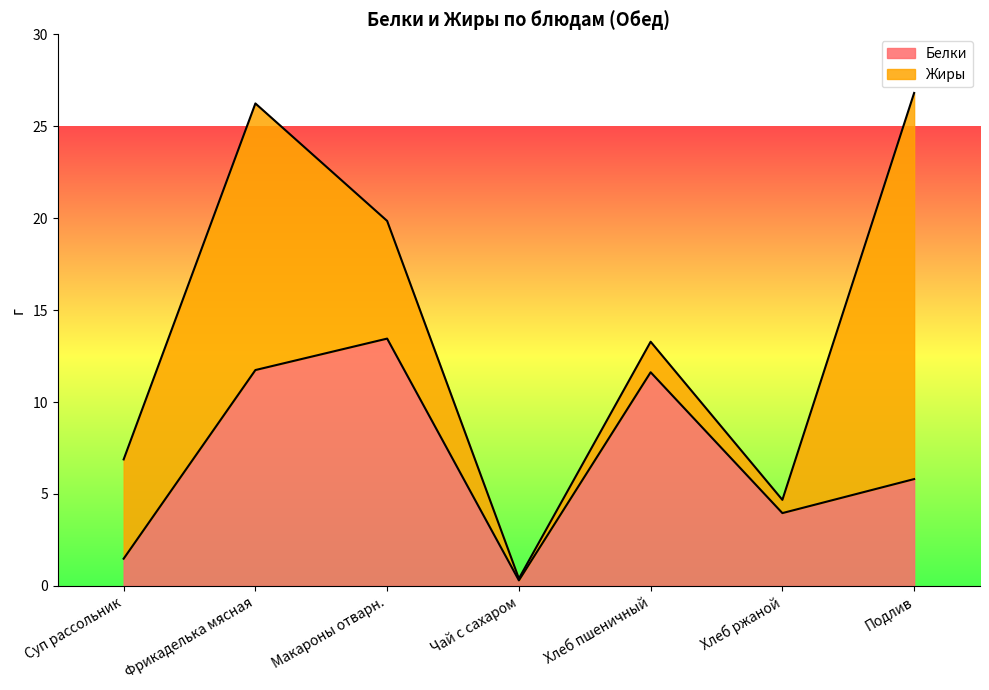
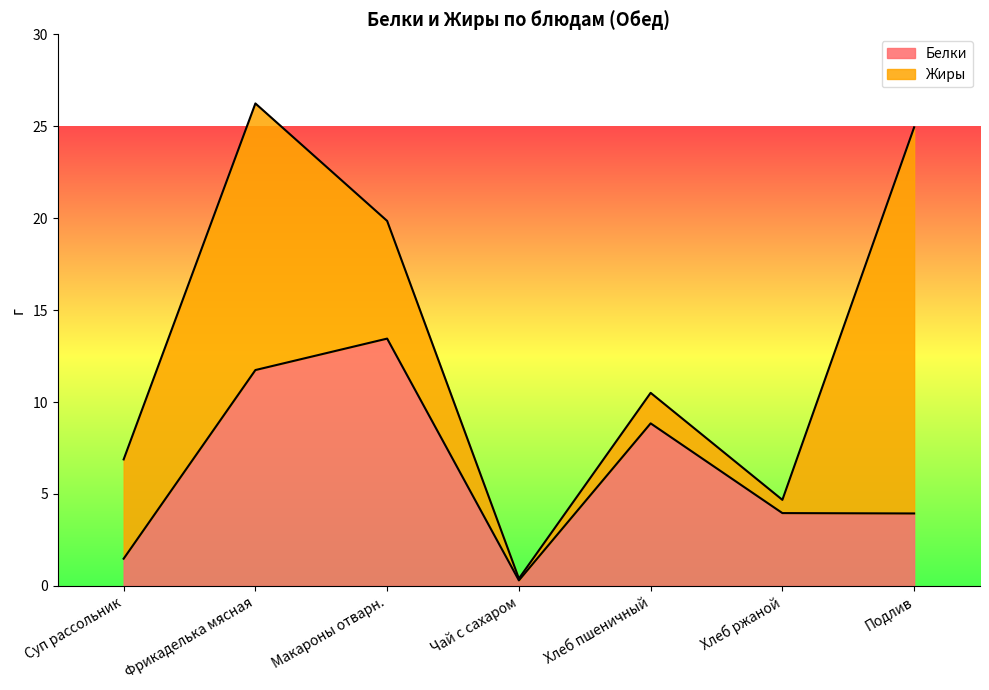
Белки, Хлеб пшеничный: 11.6 -> 8.8
Белки, Подлив: 5.8 -> 3.9
